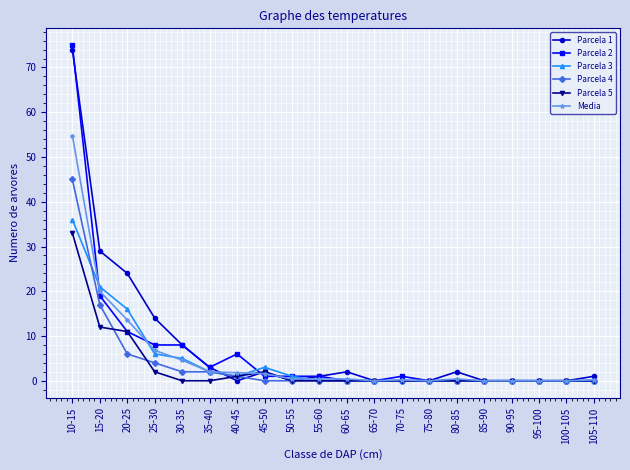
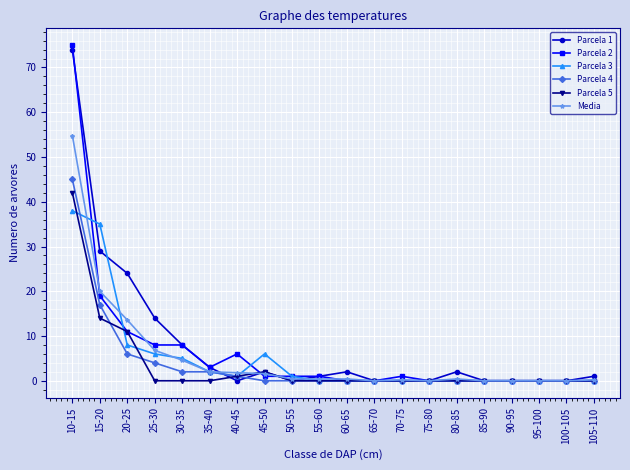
Parcela 3, 10-15: 36 -> 38
Parcela 5, 10-15: 33 -> 42
Parcela 3, 15-20: 21 -> 35
Parcela 5, 15-20: 12 -> 14
Parcela 3, 20-25: 16 -> 8
Parcela 5, 25-30: 2 -> 0
Parcela 3, 45-50: 3 -> 6
